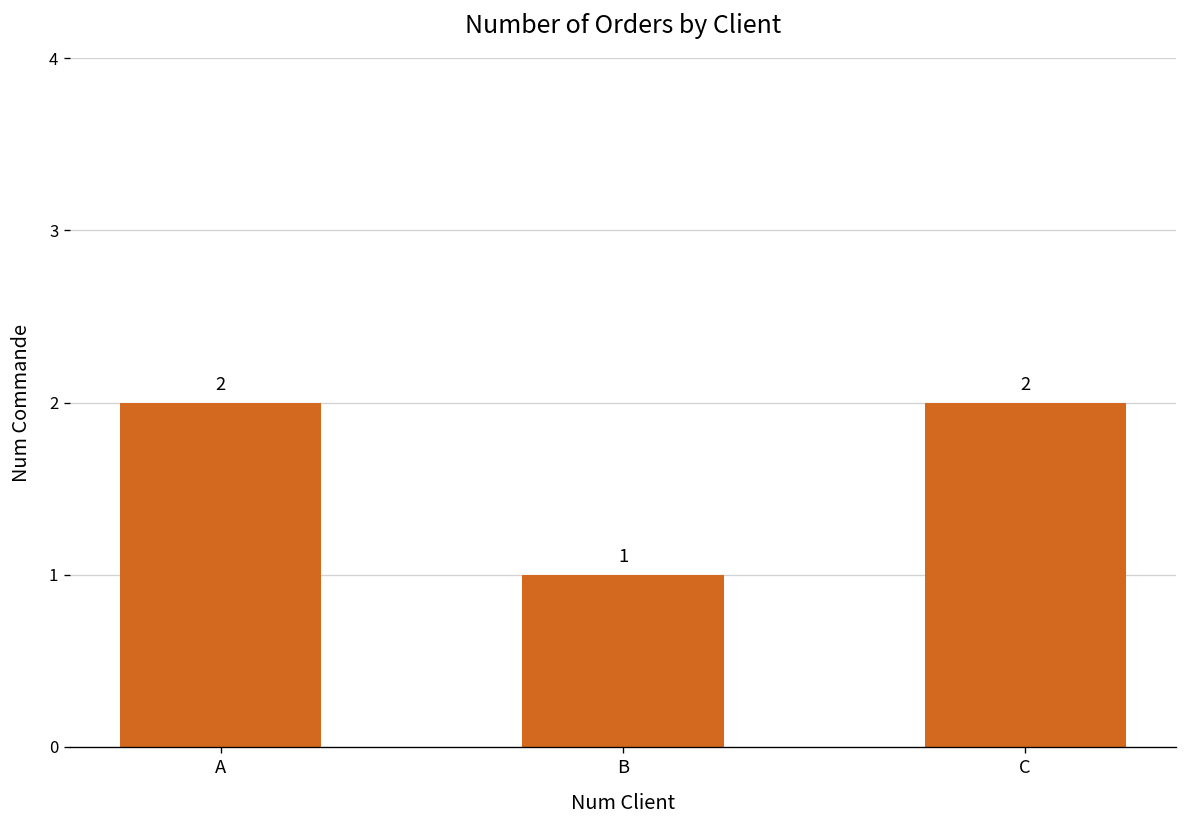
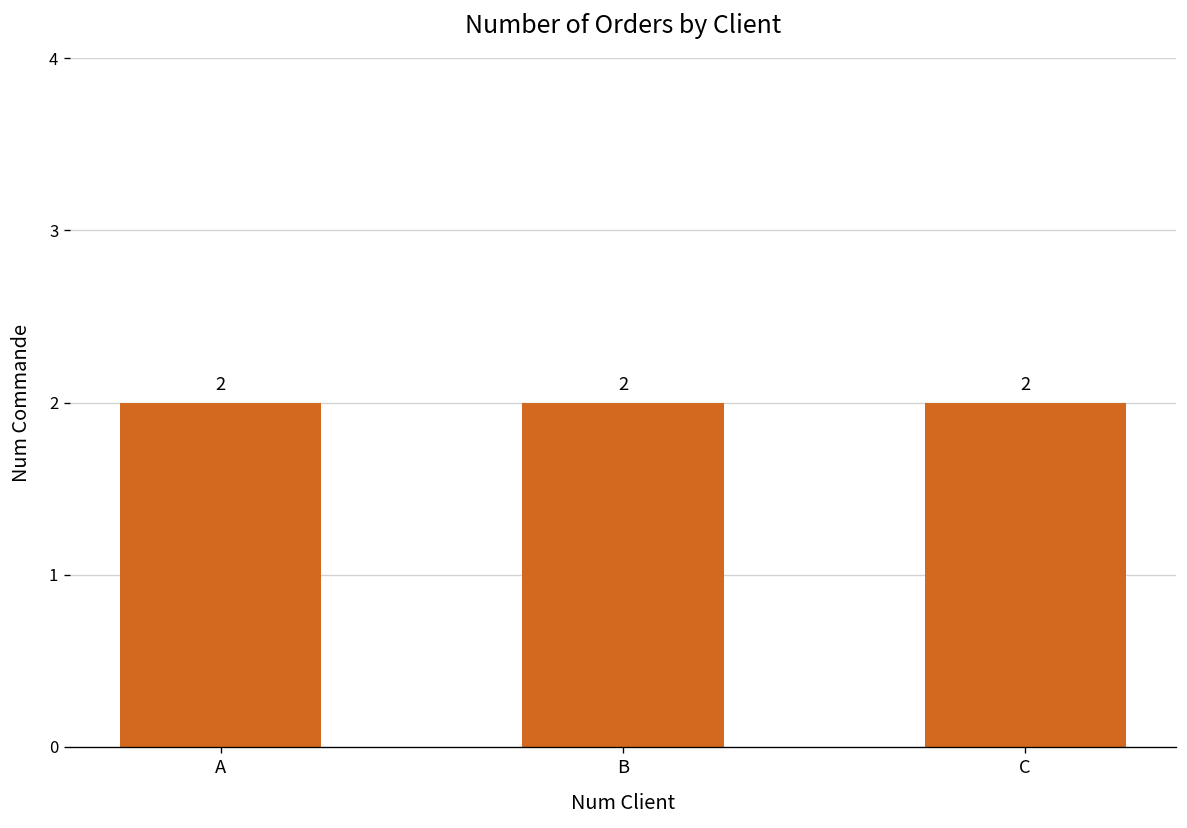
B: 1 -> 2
